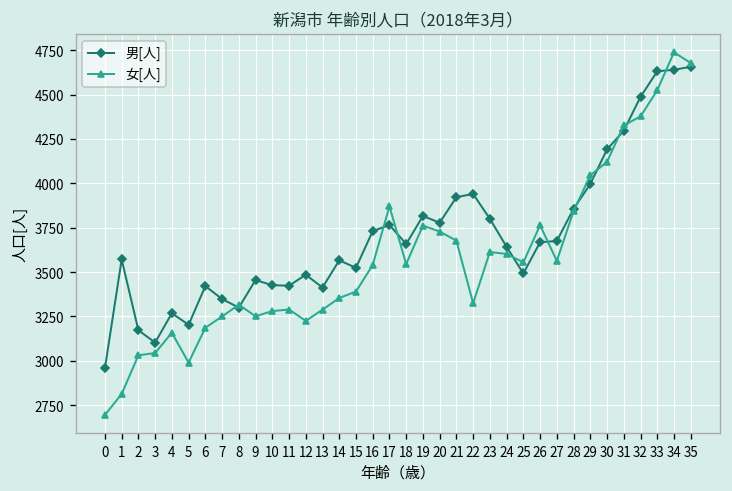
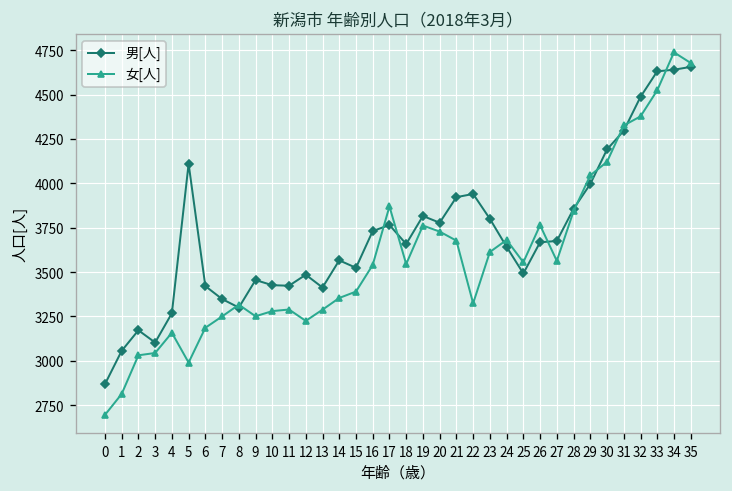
男[人], 0: 2960 -> 2870
男[人], 1: 3570 -> 3060
男[人], 5: 3200 -> 4110
女[人], 24: 3600 -> 3680
